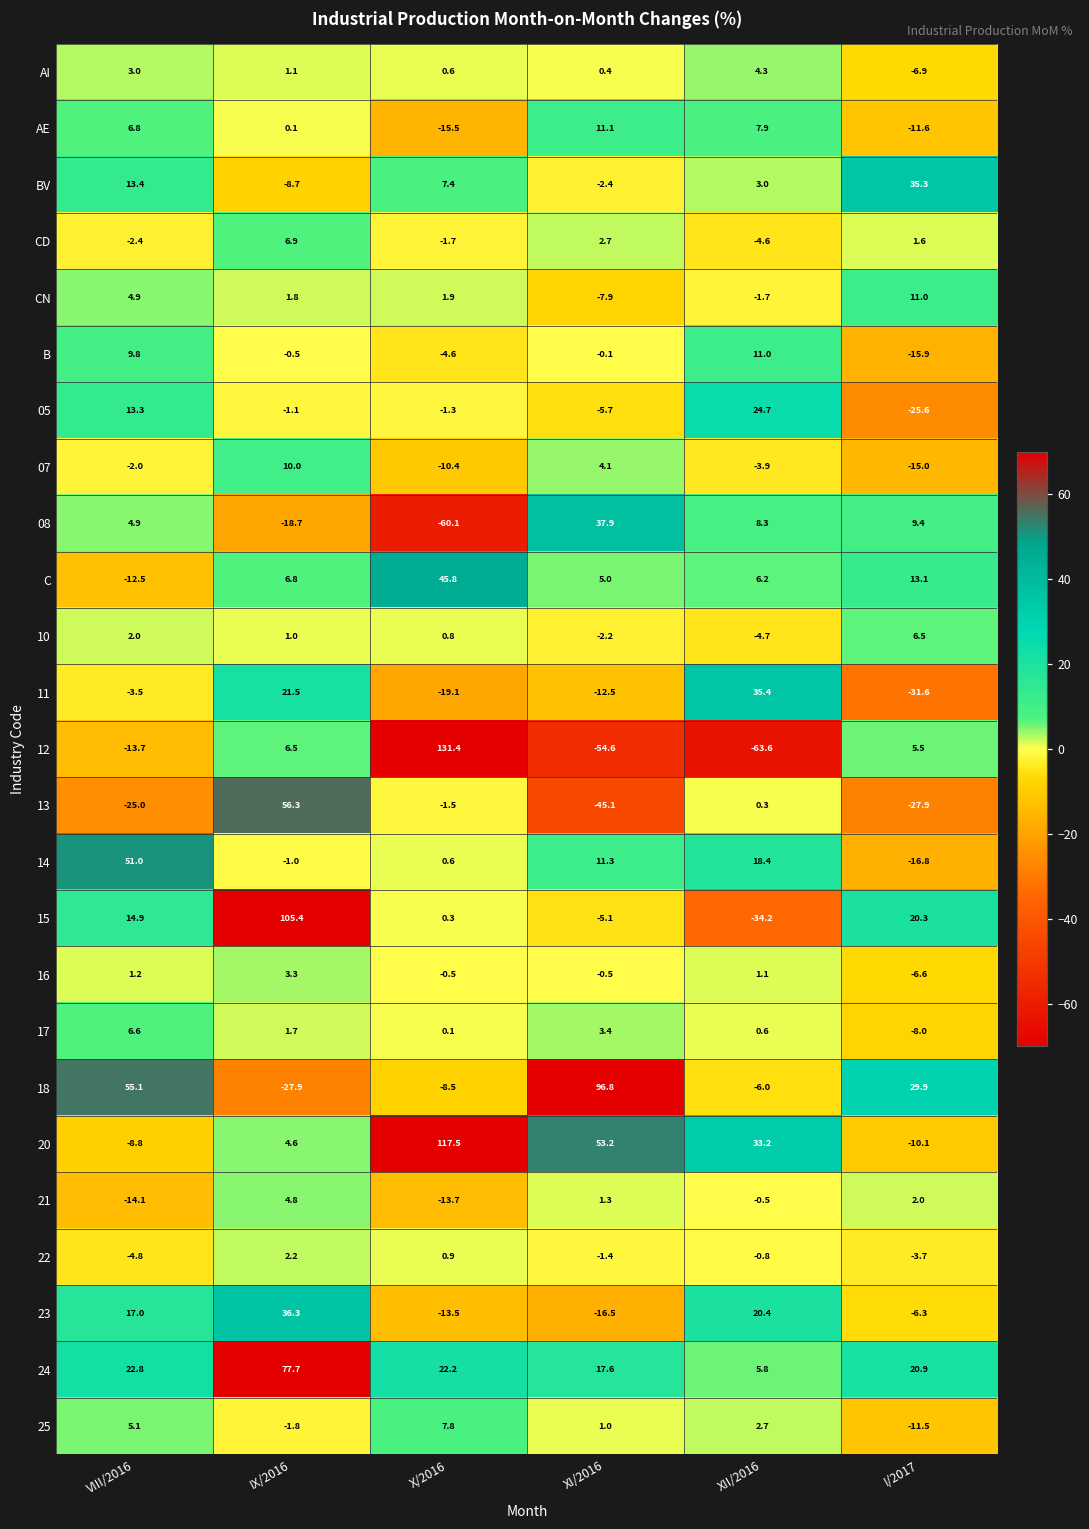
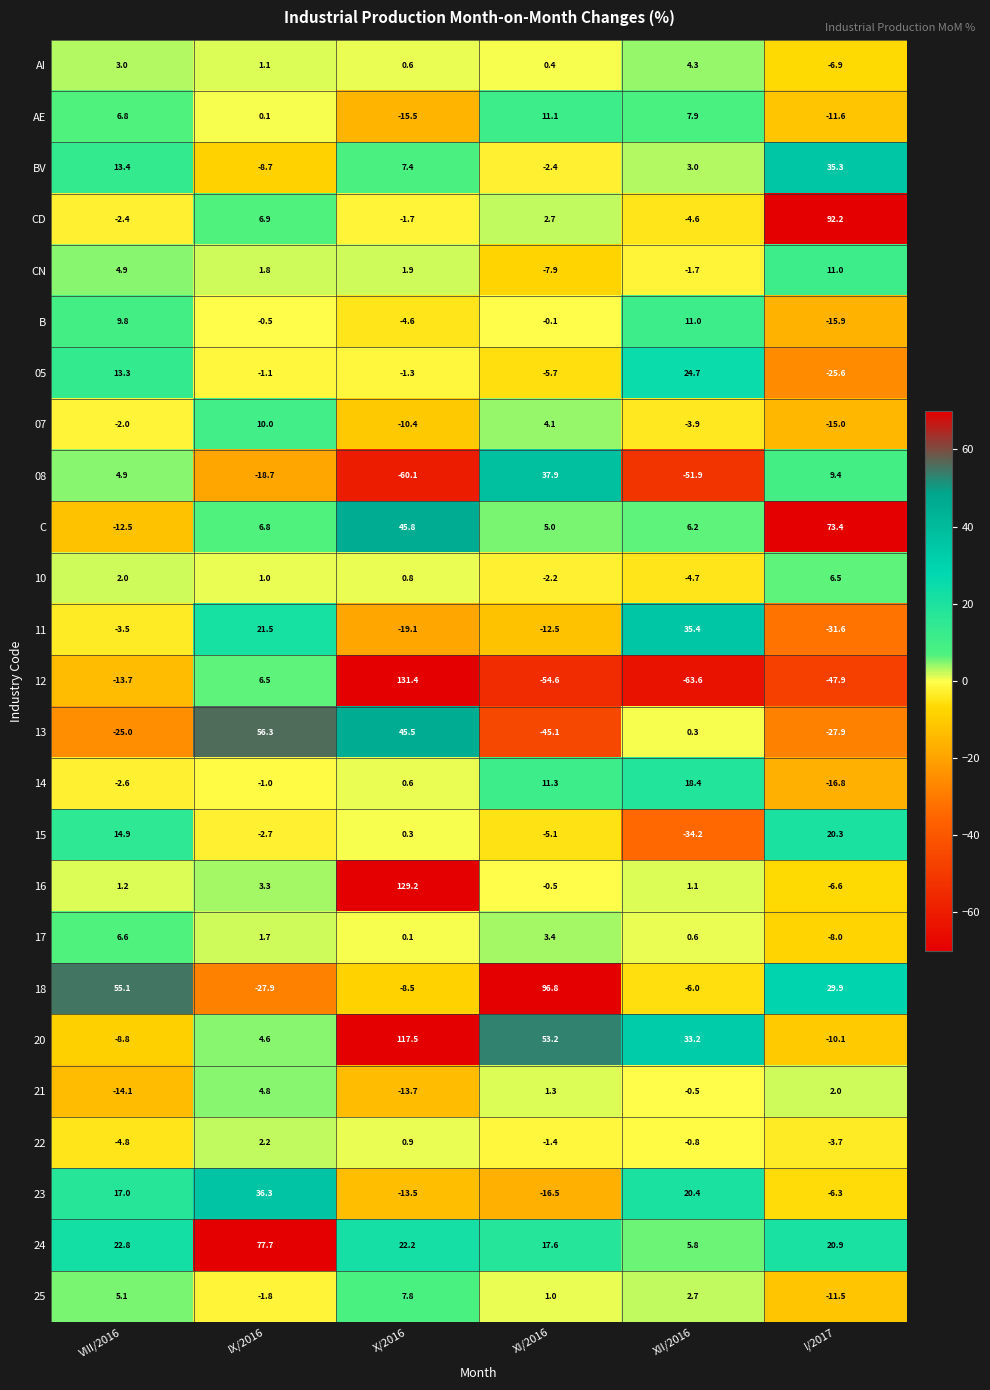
CD, I/2017: 1.6 -> 92.2
08, XII/2016: 8.3 -> -51.9
C, I/2017: 13.1 -> 73.4
12, I/2017: 5.5 -> -47.9
13, X/2016: -1.5 -> 45.5
14, VIII/2016: 51.0 -> -2.6
15, IX/2016: 105.4 -> -2.7
16, X/2016: -0.5 -> 129.2
